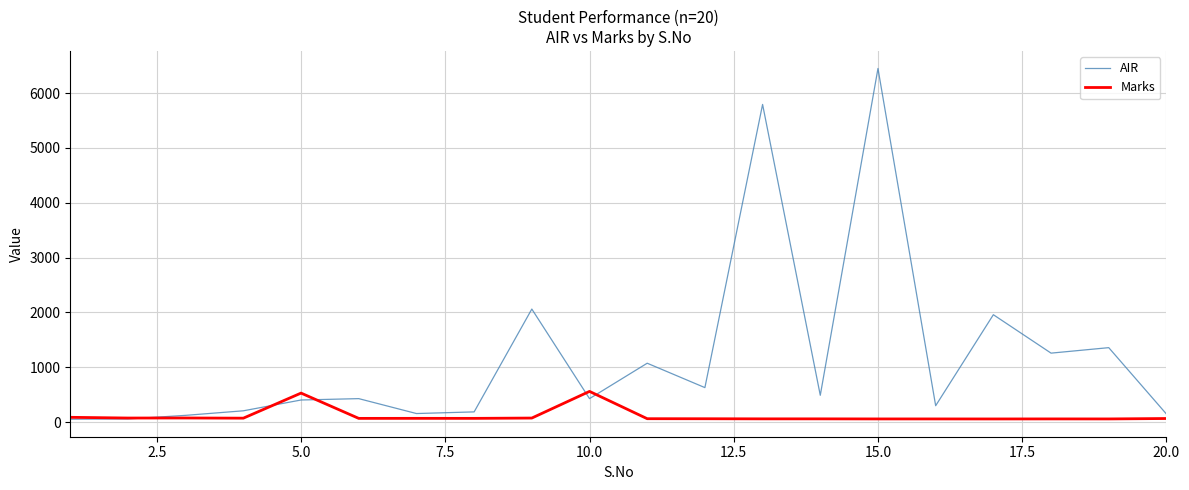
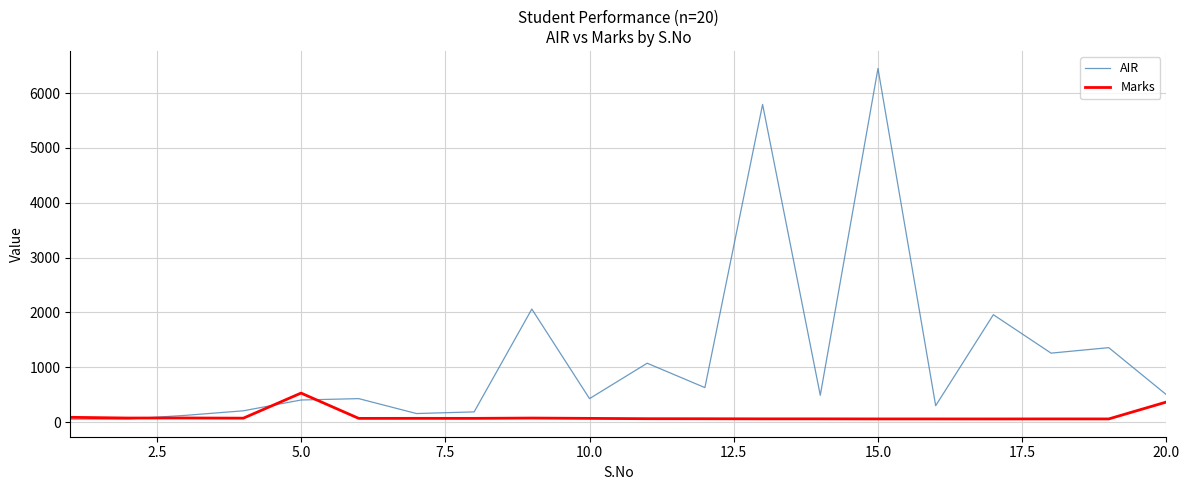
Marks, 10.0: 600 -> 100
AIR, 20.0: 100 -> 500
Marks, 20.0: 100 -> 400
